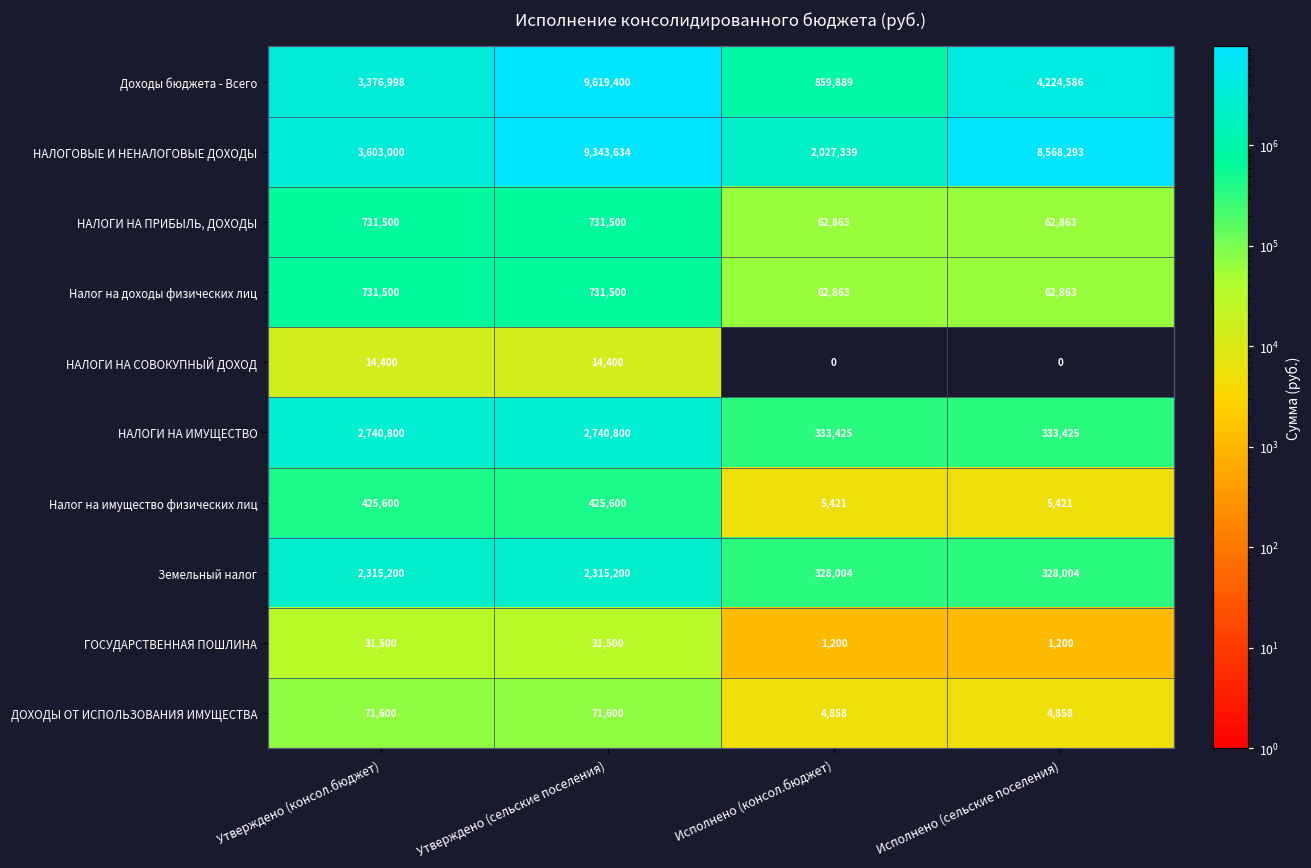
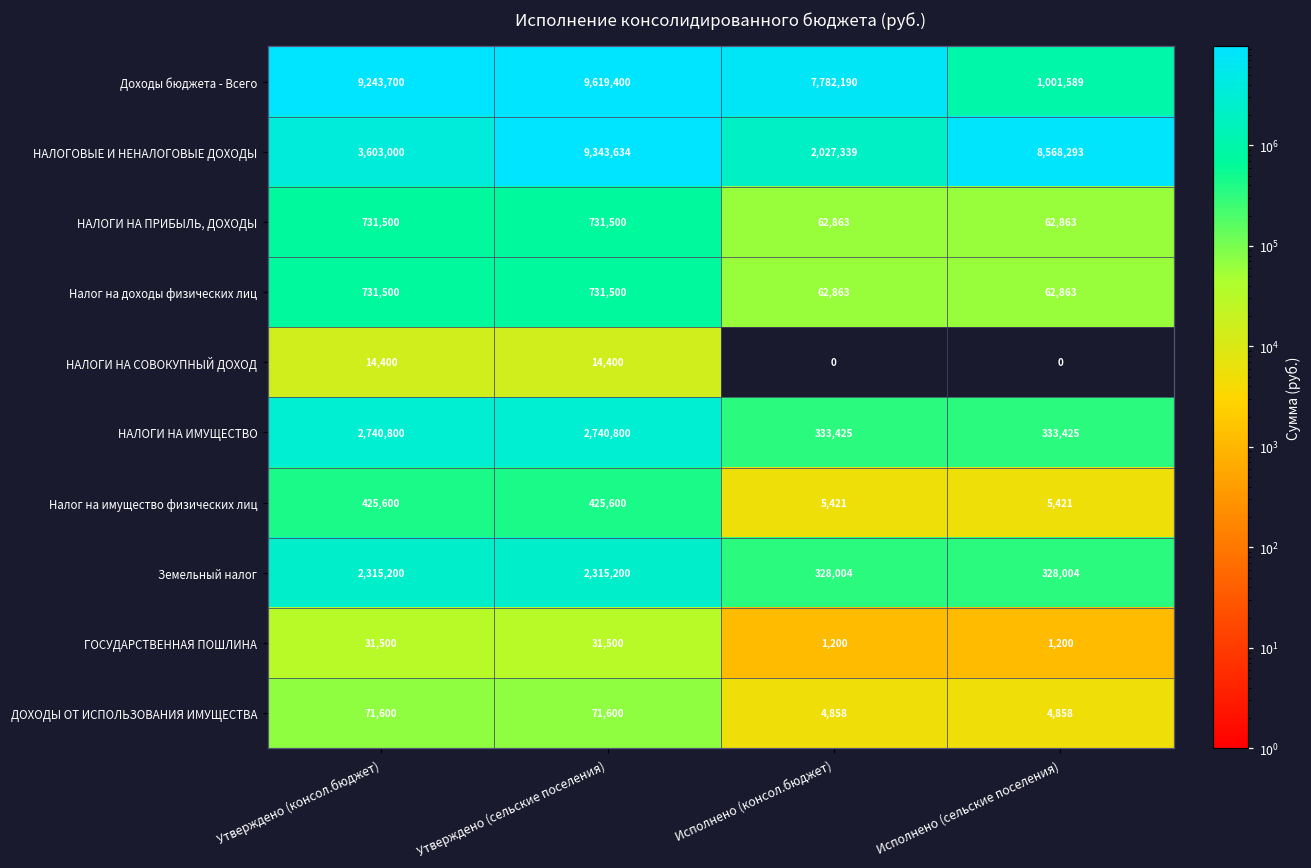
Доходы бюджета - Всего, Утверждено (консол.бюджет): 3,376,998 -> 9,243,700
Доходы бюджета - Всего, Исполнено (консол.бюджет): 859,889 -> 7,782,190
Доходы бюджета - Всего, Исполнено (сельские поселения): 4,224,586 -> 1,001,589
